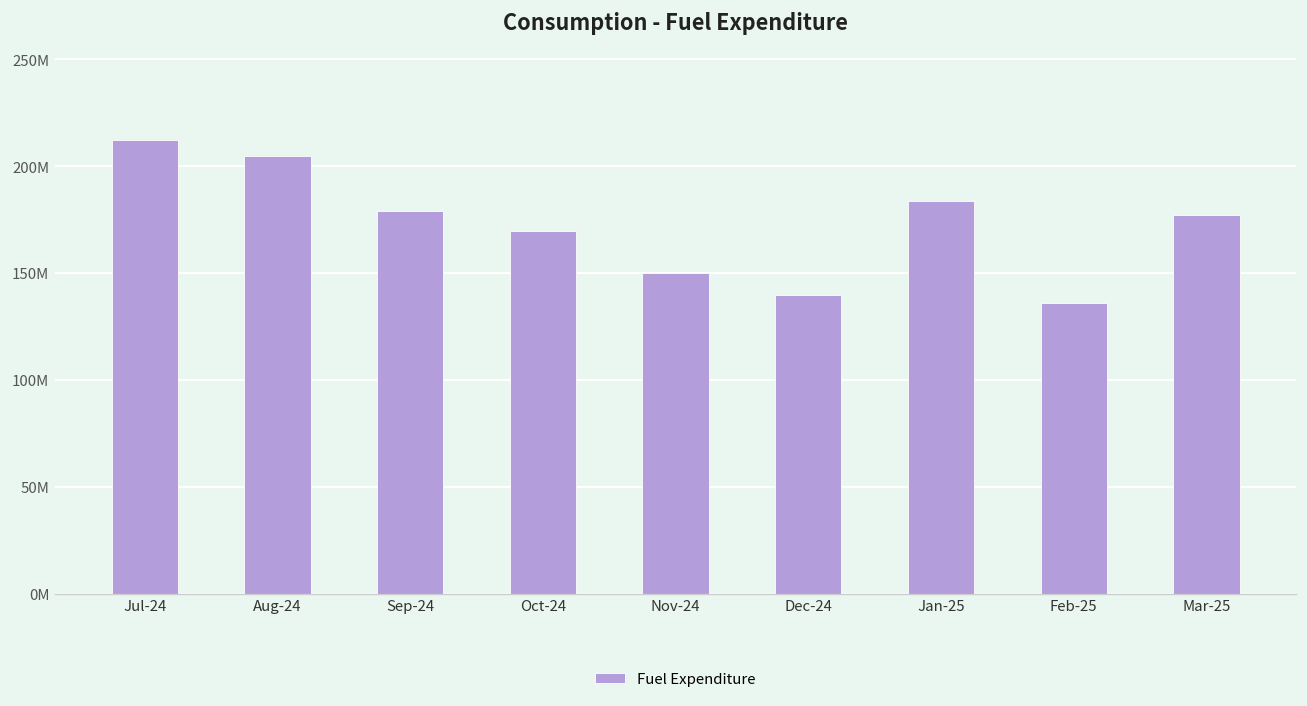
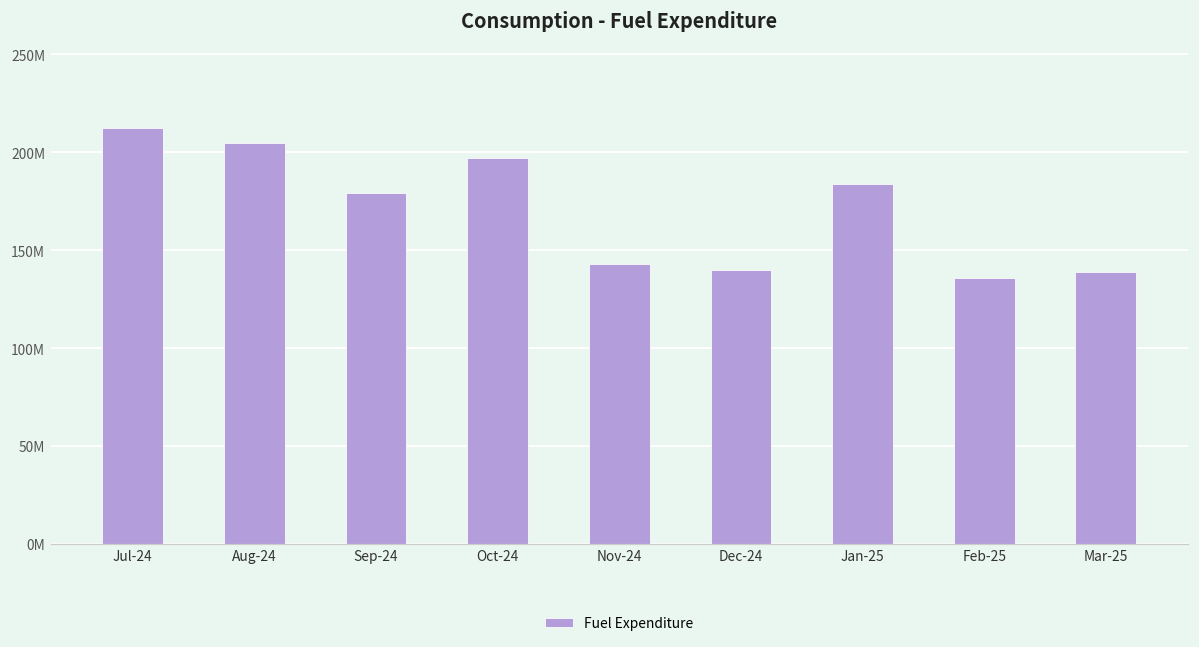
Oct-24: 170000000 -> 197000000
Nov-24: 150000000 -> 143000000
Mar-25: 177000000 -> 139000000
